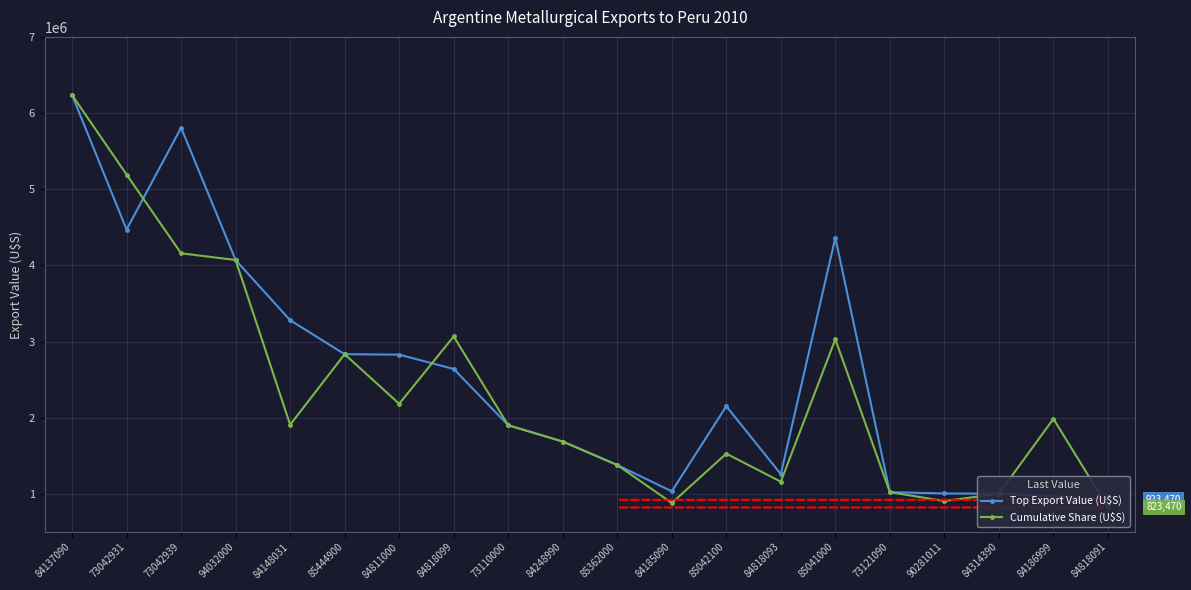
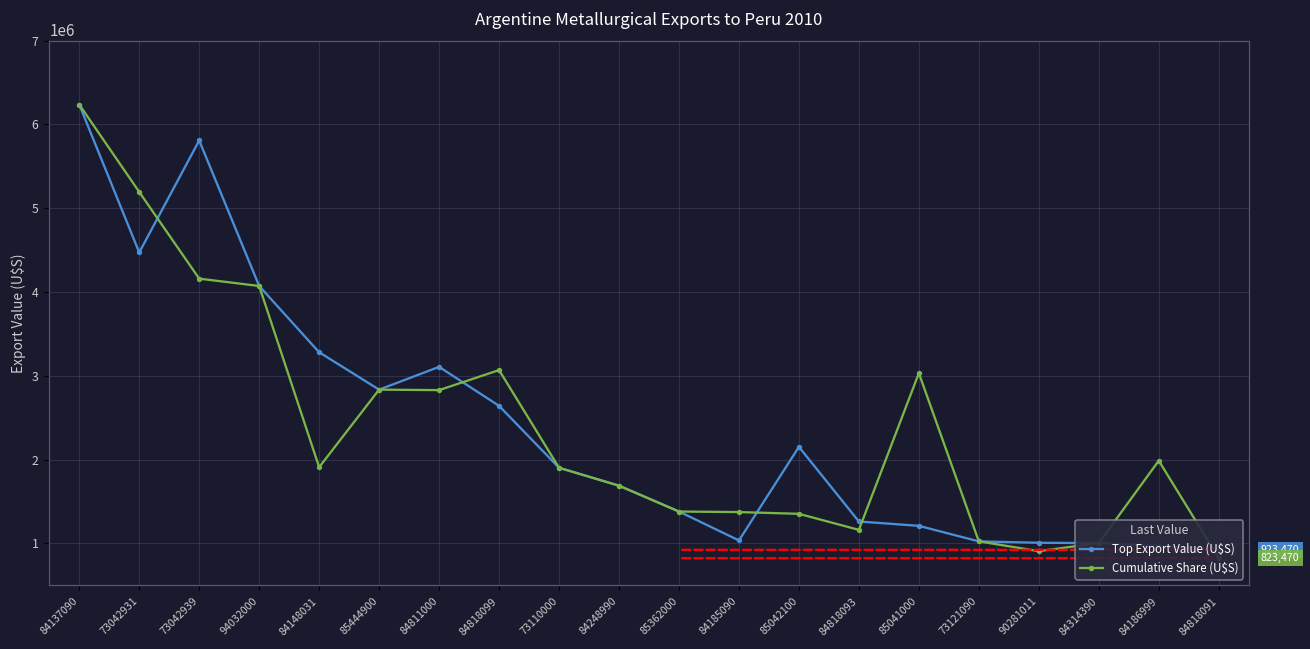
Top Export Value (U$S), 84811000: 2800000 -> 3100000
Cumulative Share (U$S), 84811000: 2200000 -> 2800000
Cumulative Share (U$S), 84185090: 900000 -> 1400000
Cumulative Share (U$S), 85042100: 1500000 -> 1400000
Top Export Value (U$S), 85041000: 4400000 -> 1200000
